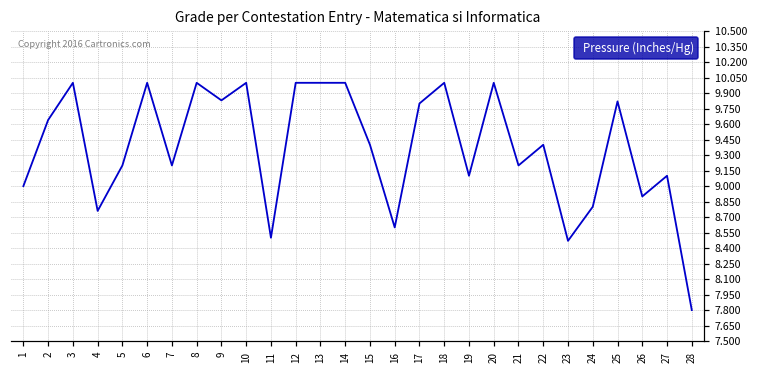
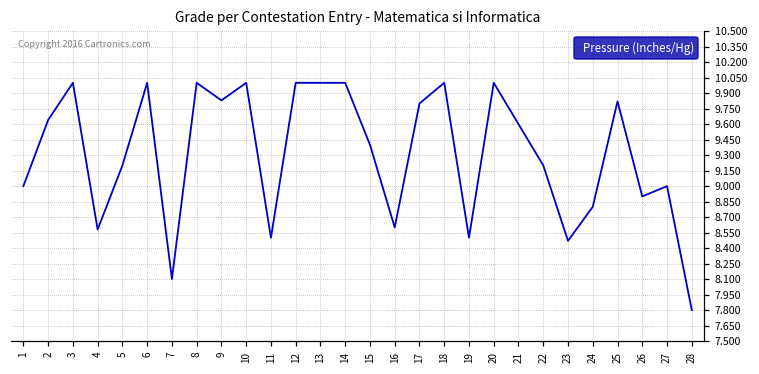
4: 8.8 -> 8.6
7: 9.2 -> 8.1
19: 9.1 -> 8.5
21: 9.2 -> 9.6
22: 9.4 -> 9.2
27: 9.1 -> 9.0
